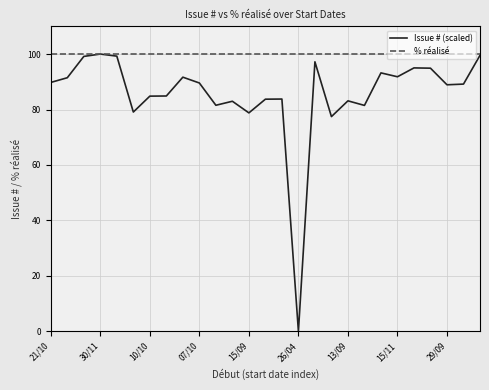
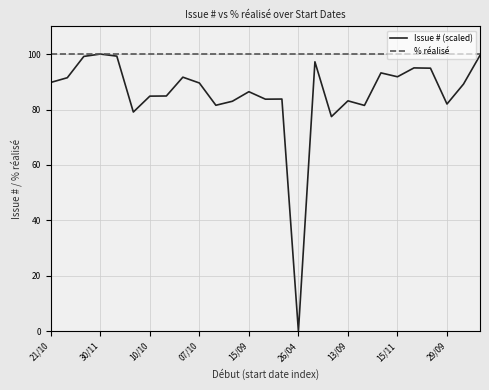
Issue # (scaled), 15/09: 79 -> 86
Issue # (scaled), 29/09: 89 -> 82
